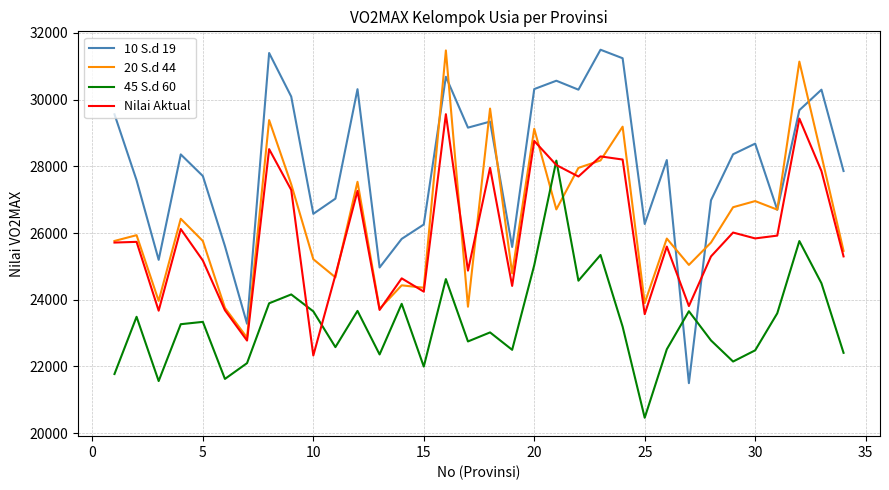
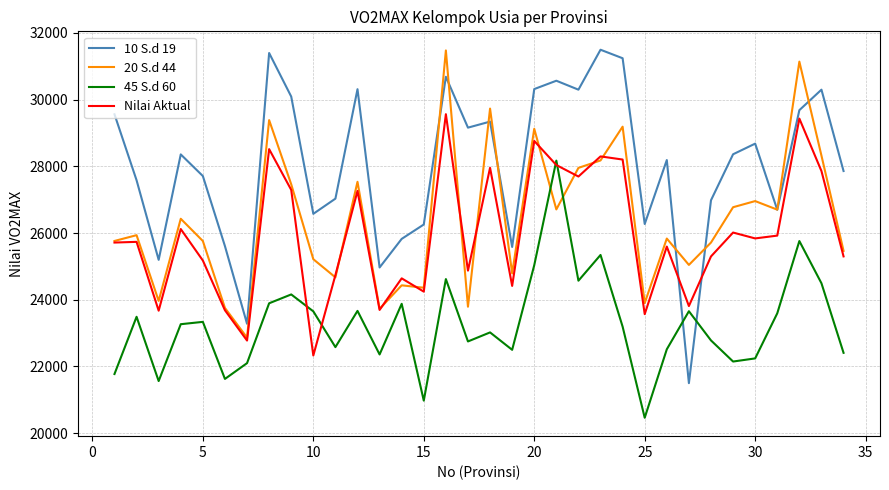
45 S.d 60, 15: 22000 -> 21000
45 S.d 60, 30: 22500 -> 22200
